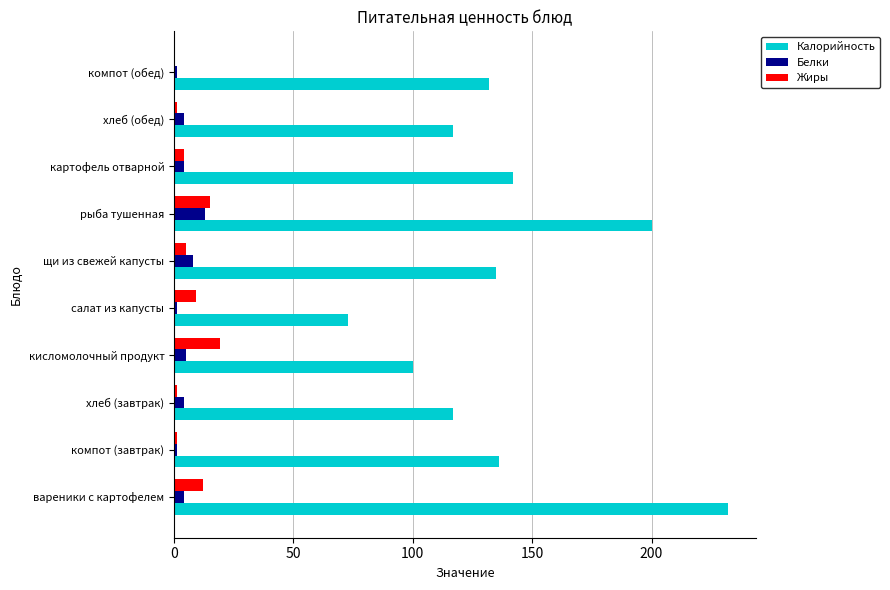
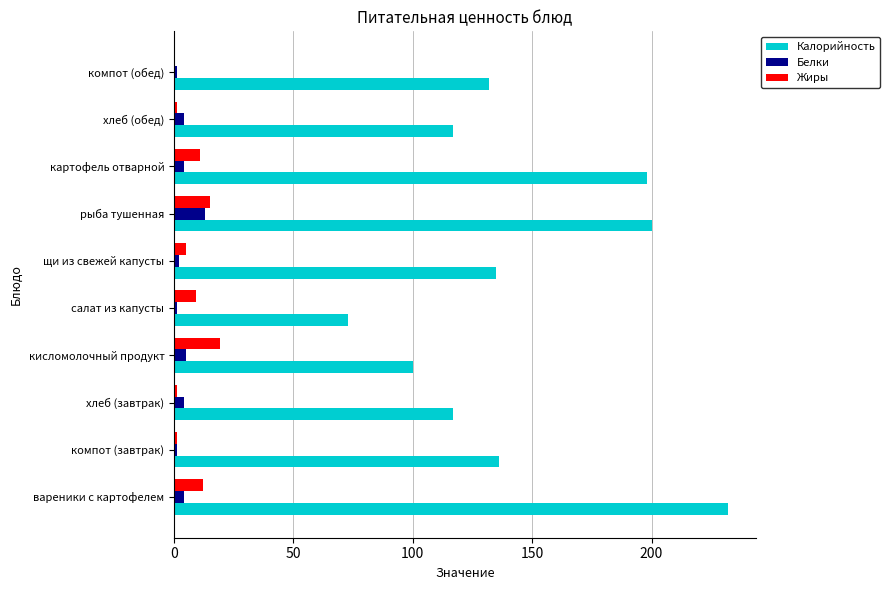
Жиры, картофель отварной: 4 -> 11
Калорийность, картофель отварной: 142 -> 198
Белки, щи из свежей капусты: 8 -> 2
